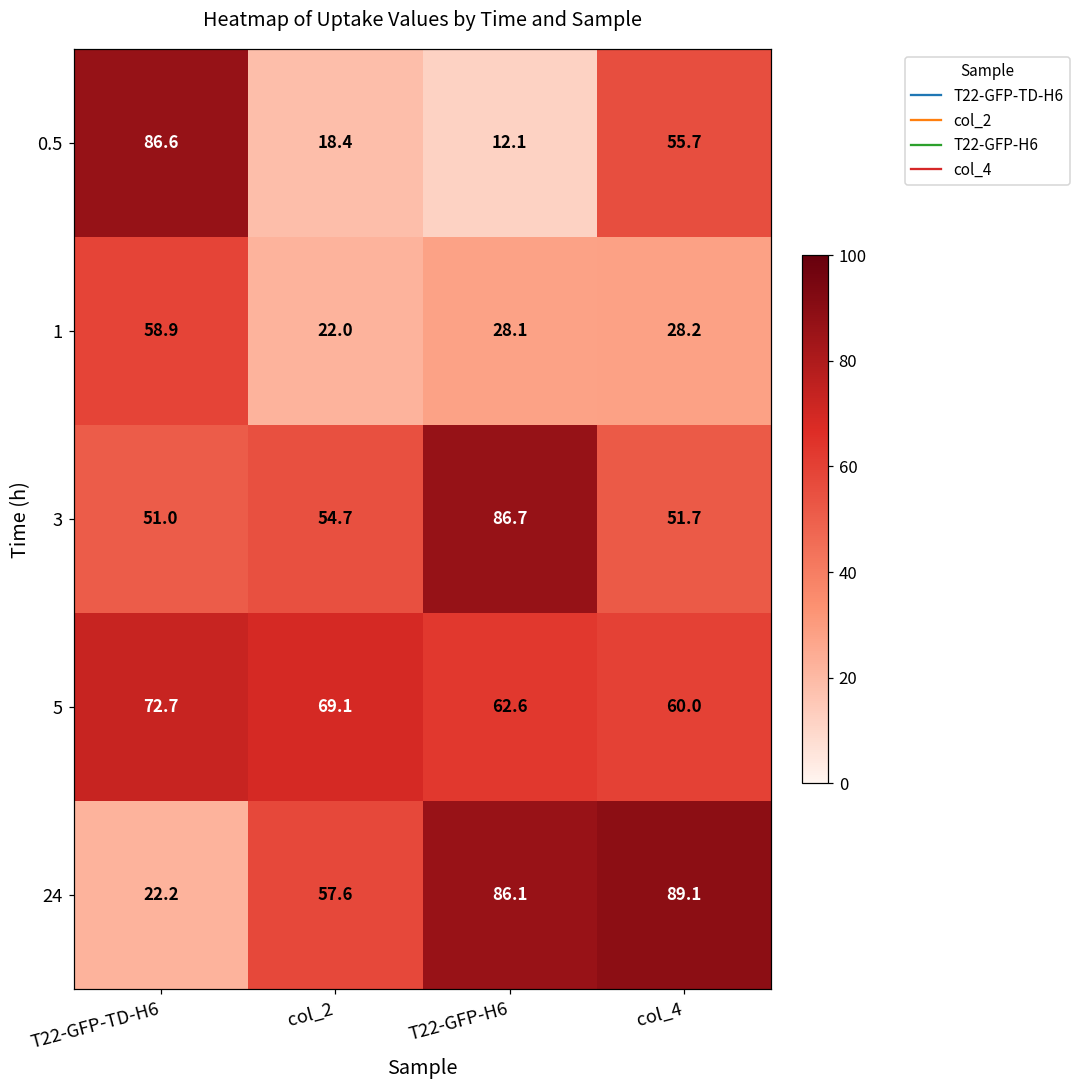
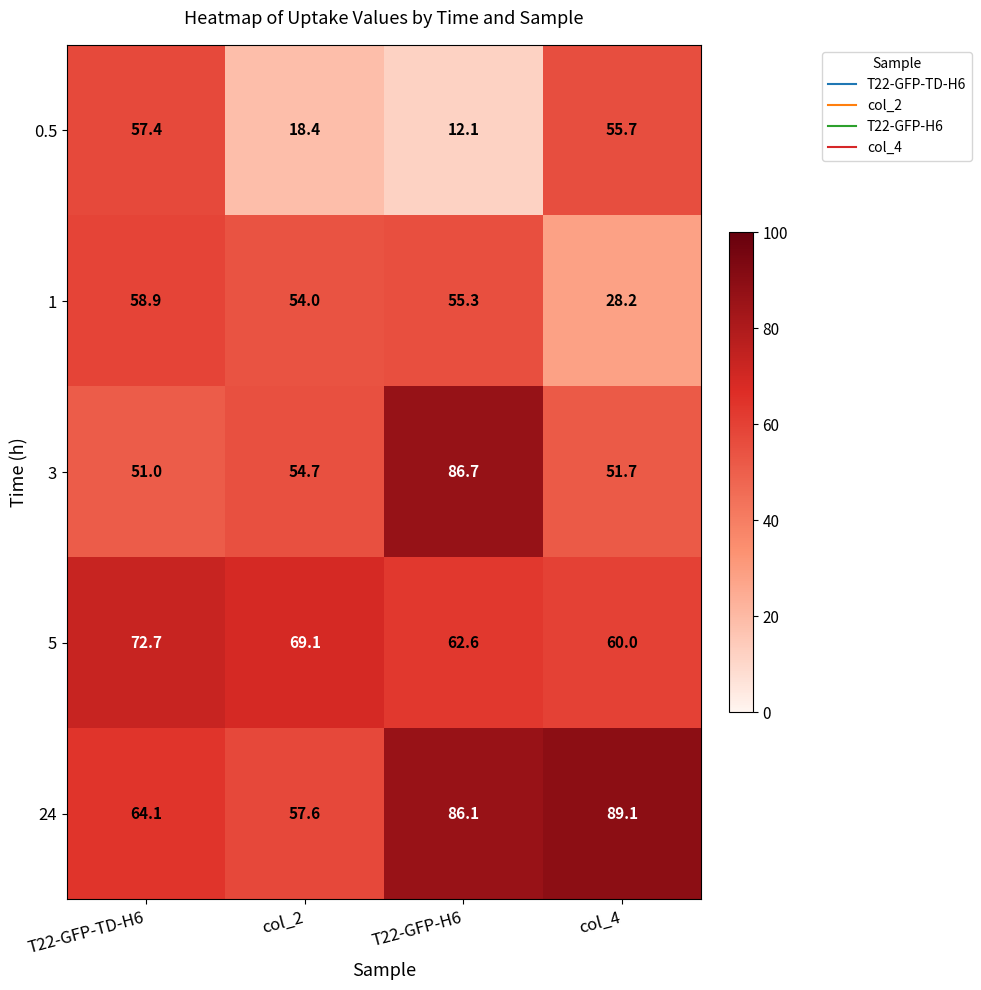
0.5, T22-GFP-TD-H6: 86.6 -> 57.4
1, col_2: 22.0 -> 54.0
1, T22-GFP-H6: 28.1 -> 55.3
24, T22-GFP-TD-H6: 22.2 -> 64.1
